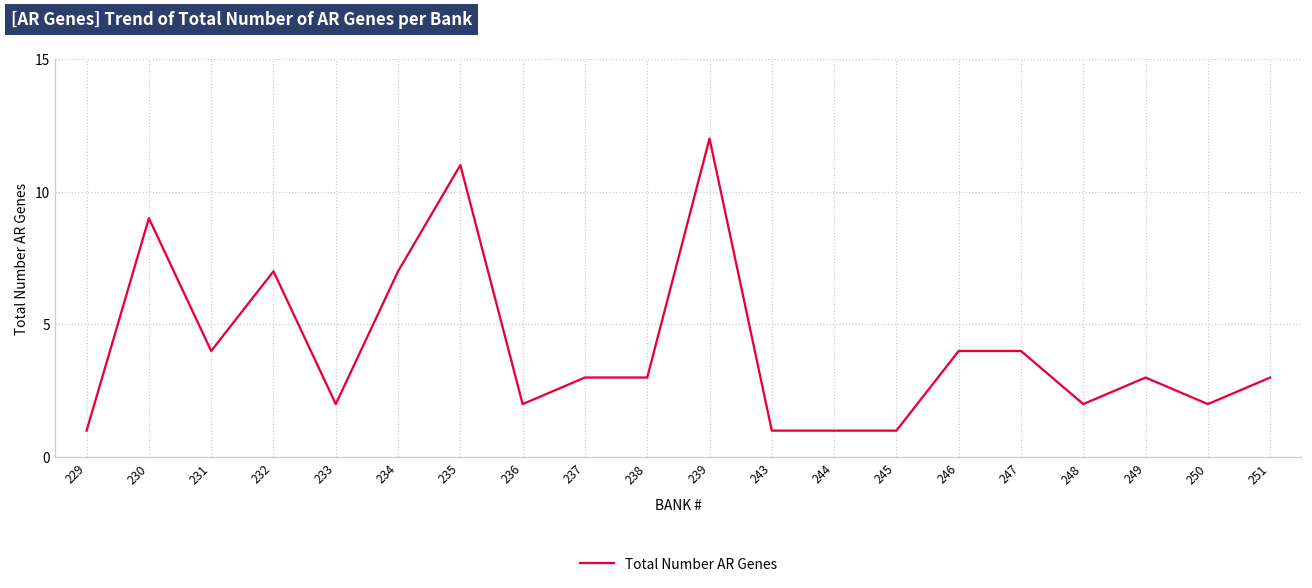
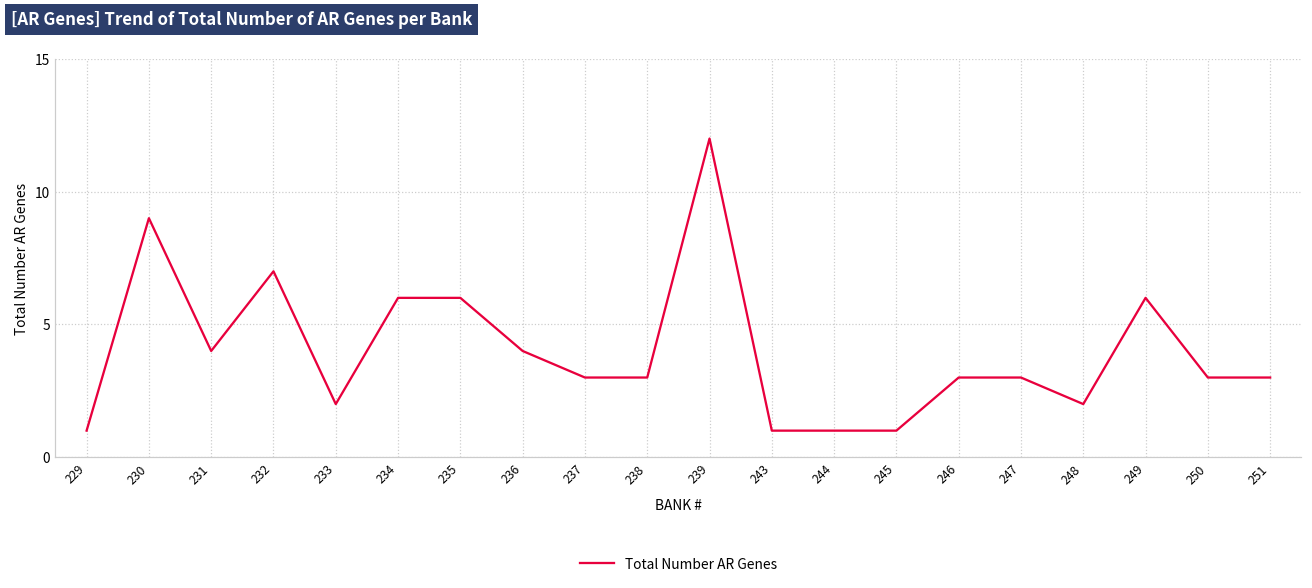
234: 7 -> 6
235: 11 -> 6
236: 2 -> 4
246: 4 -> 3
247: 4 -> 3
249: 3 -> 6
250: 2 -> 3
